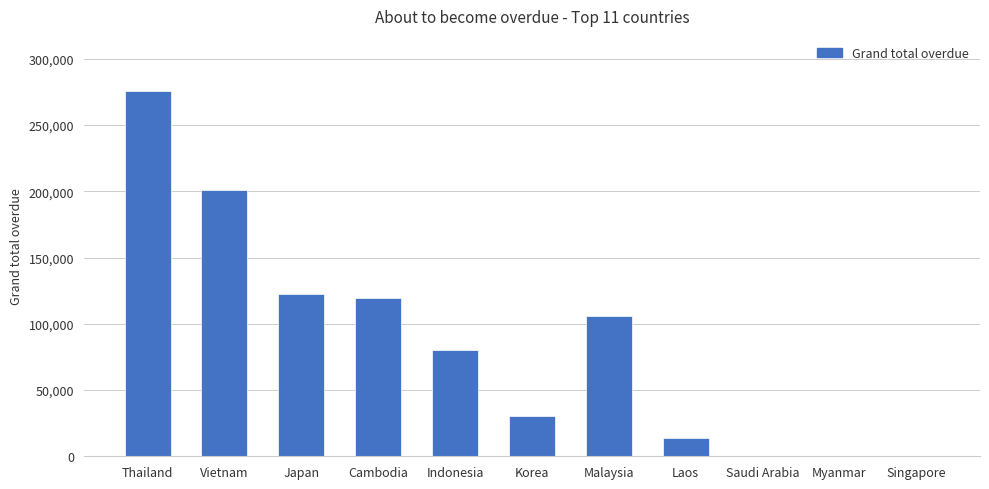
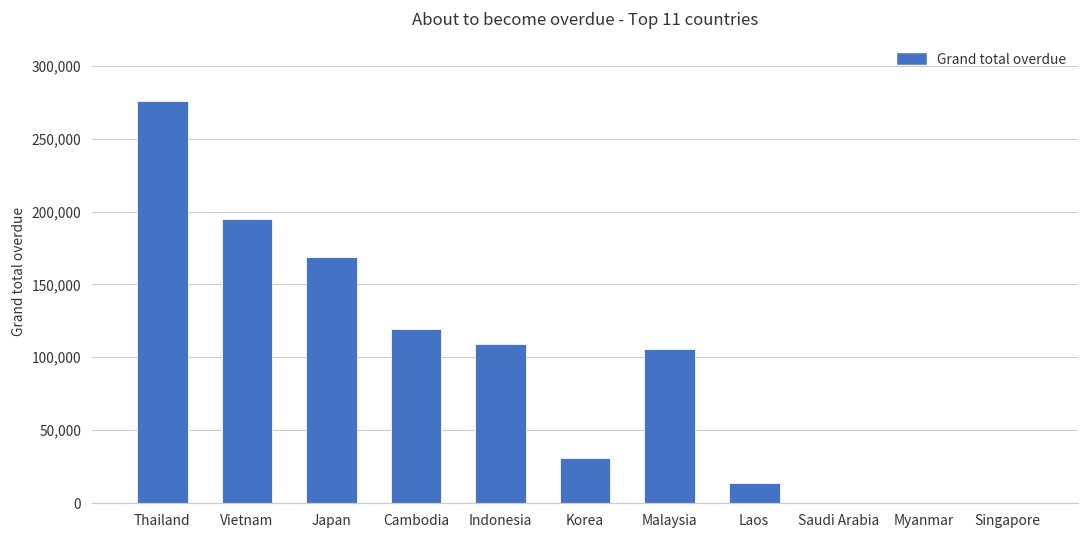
Vietnam: 201,000 -> 195,000
Japan: 123,000 -> 169,000
Indonesia: 80,000 -> 109,000
